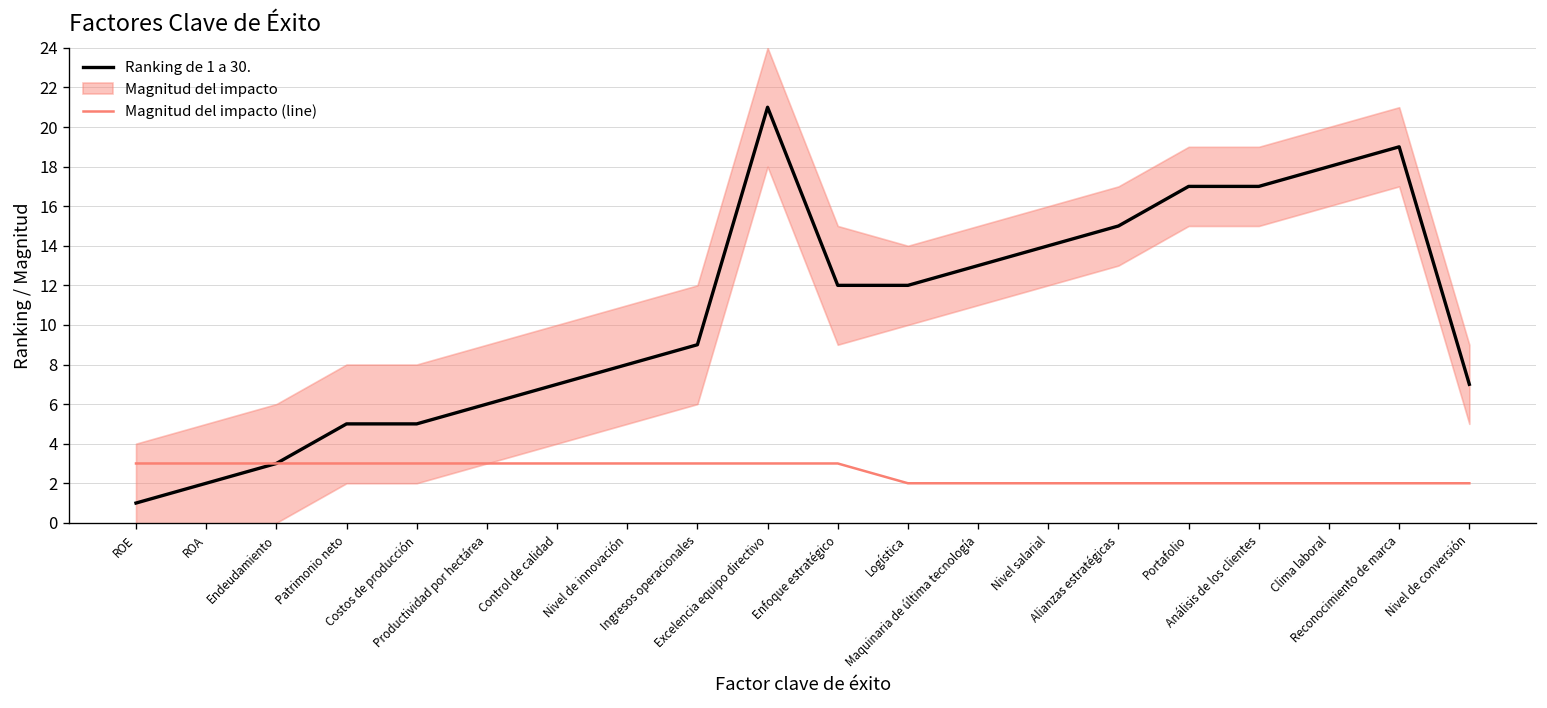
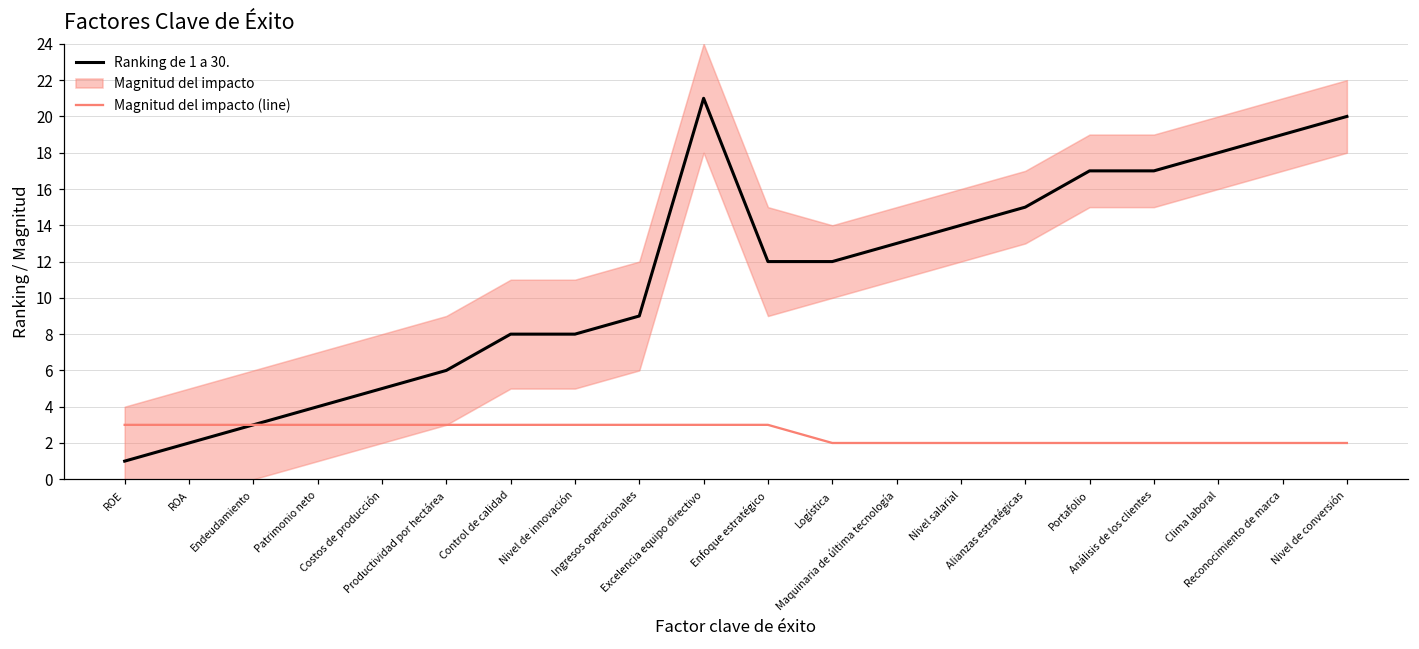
Ranking de 1 a 30., Patrimonio neto: 5 -> 4
Ranking de 1 a 30., Control de calidad: 7 -> 8
Ranking de 1 a 30., Nivel de conversión: 7 -> 20
